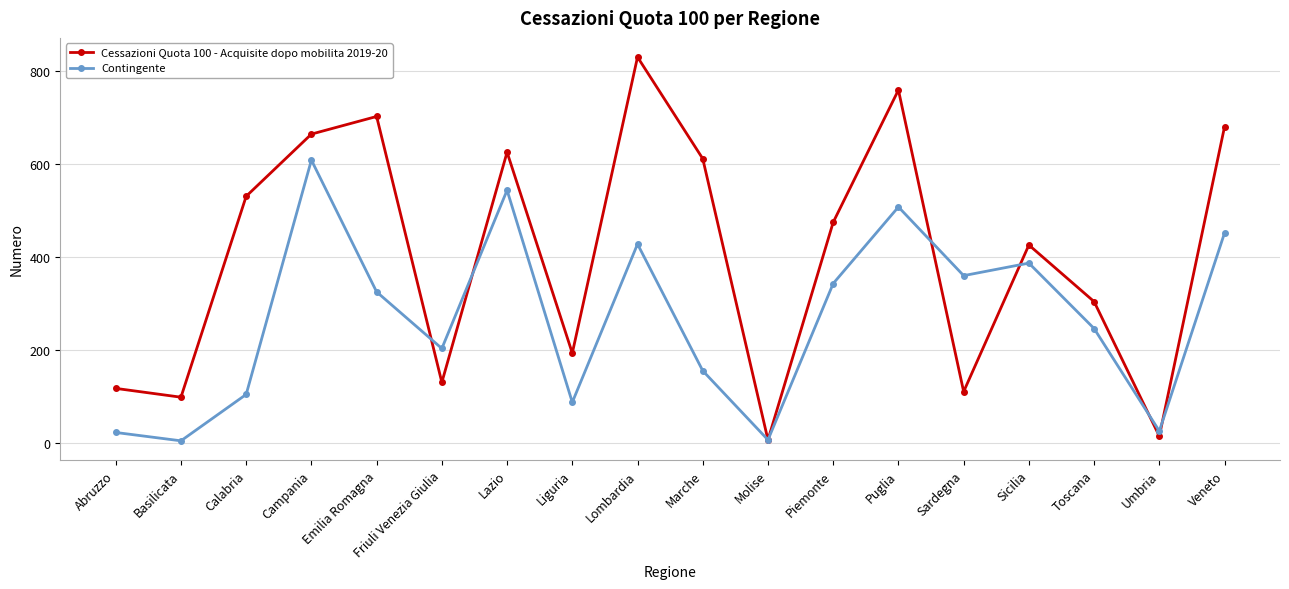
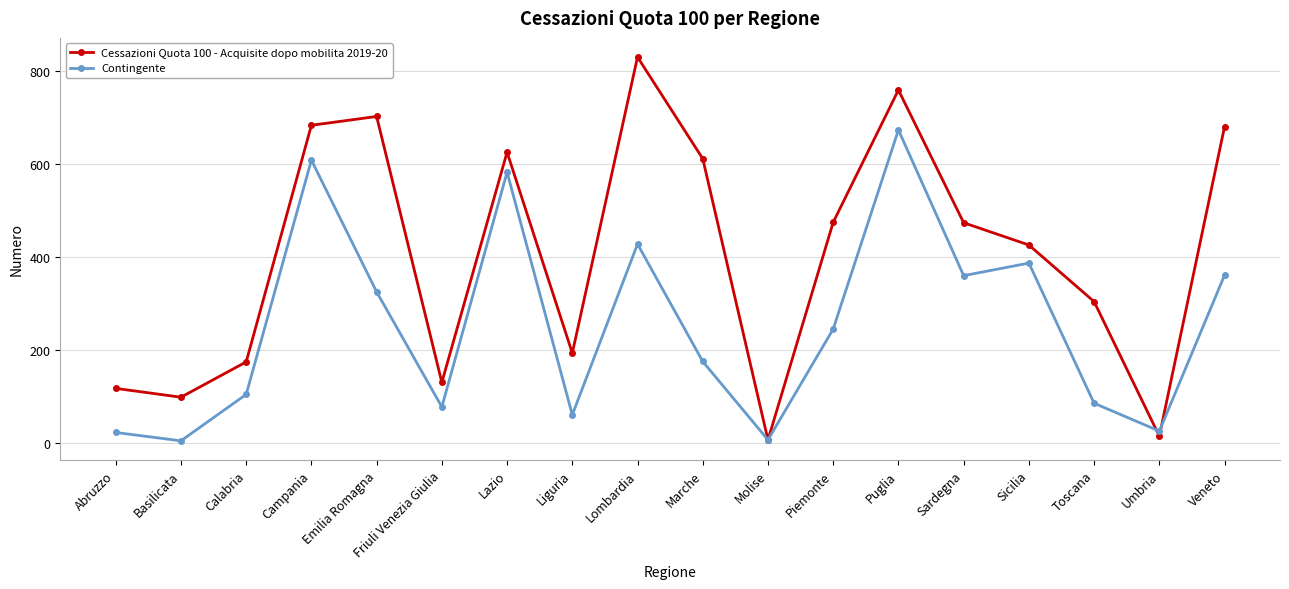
Cessazioni Quota 100 - Acquisite dopo mobilita 2019-20, Calabria: 530 -> 170
Cessazioni Quota 100 - Acquisite dopo mobilita 2019-20, Campania: 670 -> 680
Contingente, Friuli Venezia Giulia: 200 -> 80
Contingente, Lazio: 540 -> 580
Contingente, Liguria: 90 -> 60
Contingente, Marche: 160 -> 180
Contingente, Piemonte: 340 -> 250
Contingente, Puglia: 510 -> 670
Cessazioni Quota 100 - Acquisite dopo mobilita 2019-20, Sardegna: 110 -> 470
Contingente, Toscana: 250 -> 90
Contingente, Veneto: 450 -> 360
